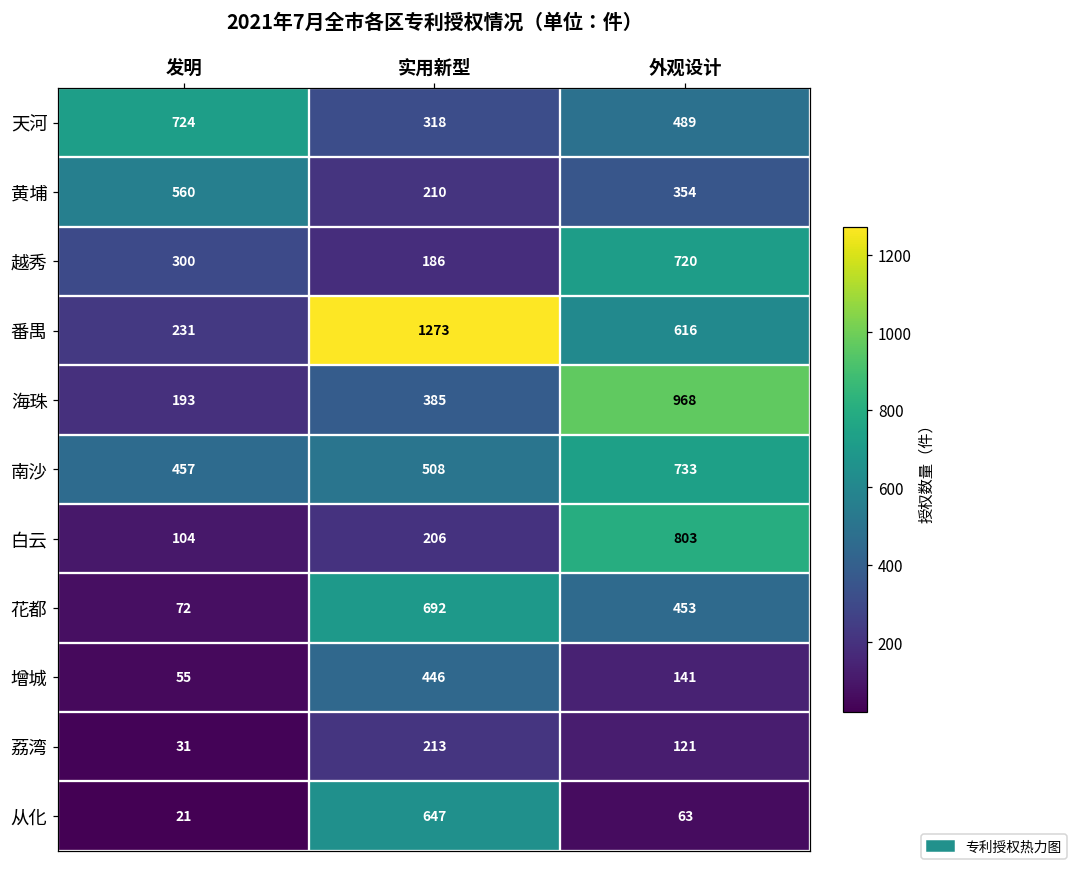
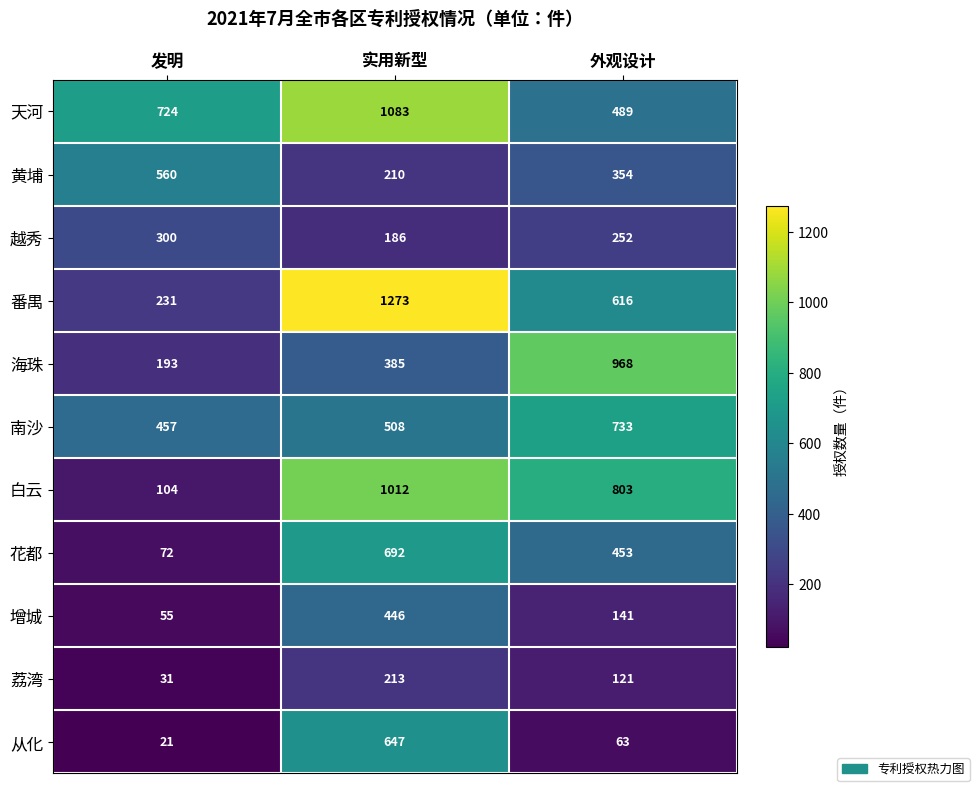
天河, 实用新型: 318 -> 1083
越秀, 外观设计: 720 -> 252
白云, 实用新型: 206 -> 1012
